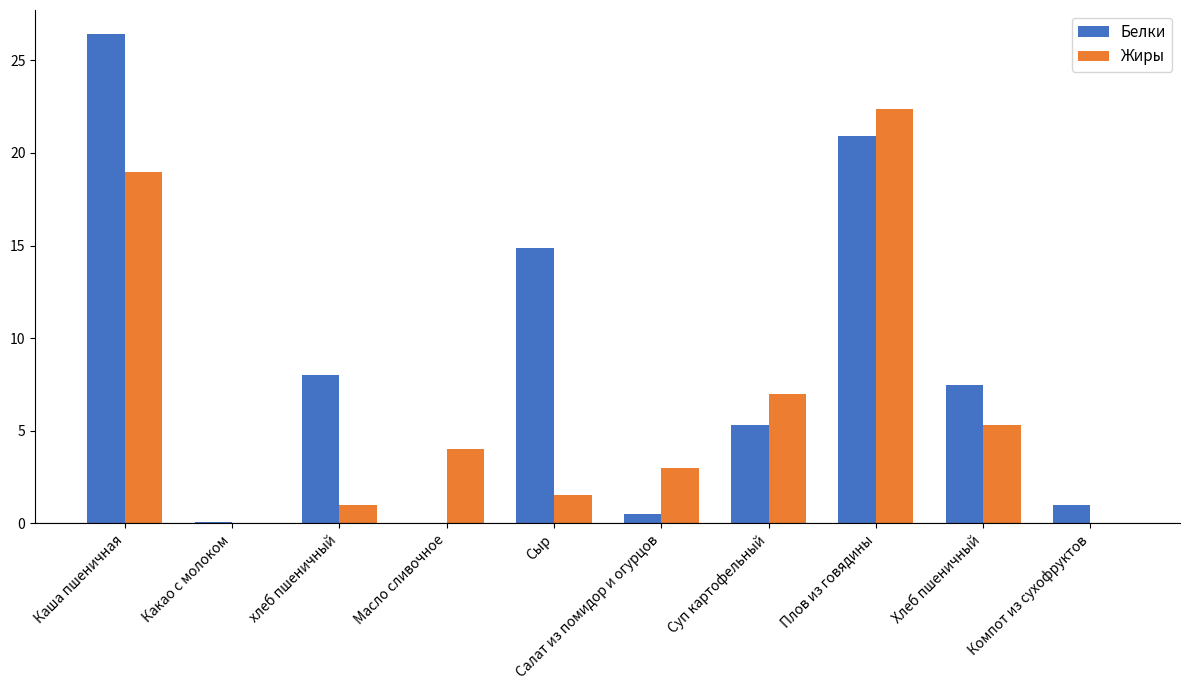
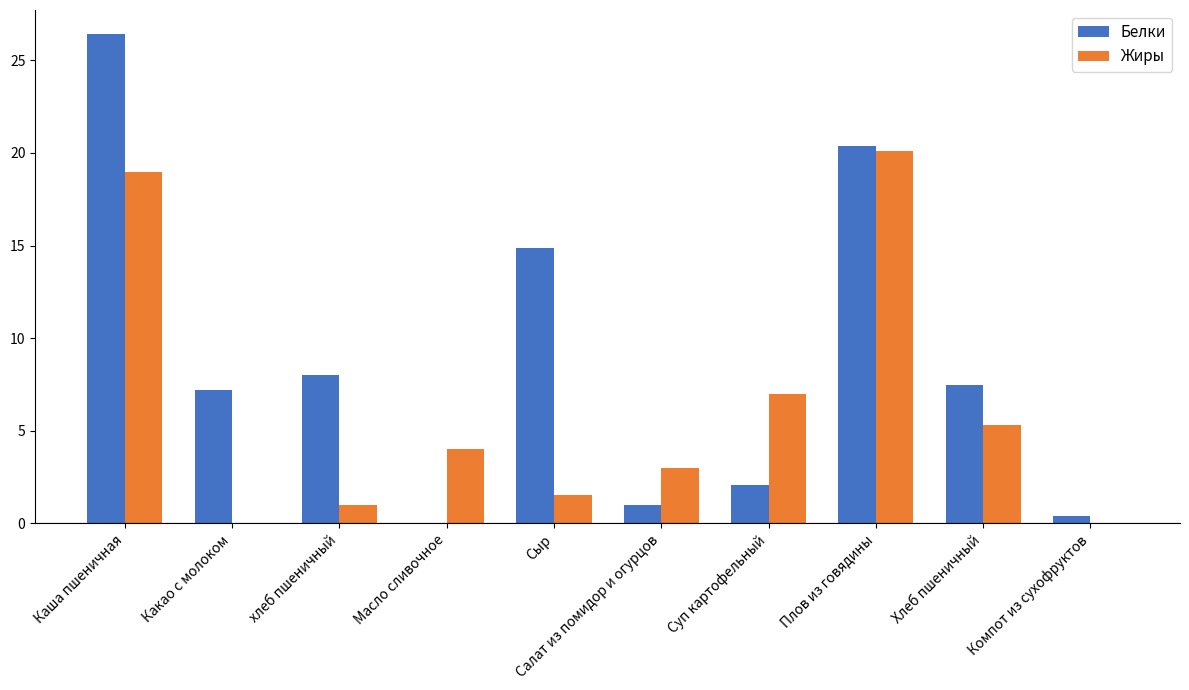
Белки, Какао с молоком: 0.1 -> 7.2
Белки, Салат из помидор и огурцов: 0.5 -> 1.0
Белки, Суп картофельный: 5.3 -> 2.1
Белки, Плов из говядины: 20.9 -> 20.4
Жиры, Плов из говядины: 22.4 -> 20.1
Белки, Компот из сухофруктов: 1.0 -> 0.4
